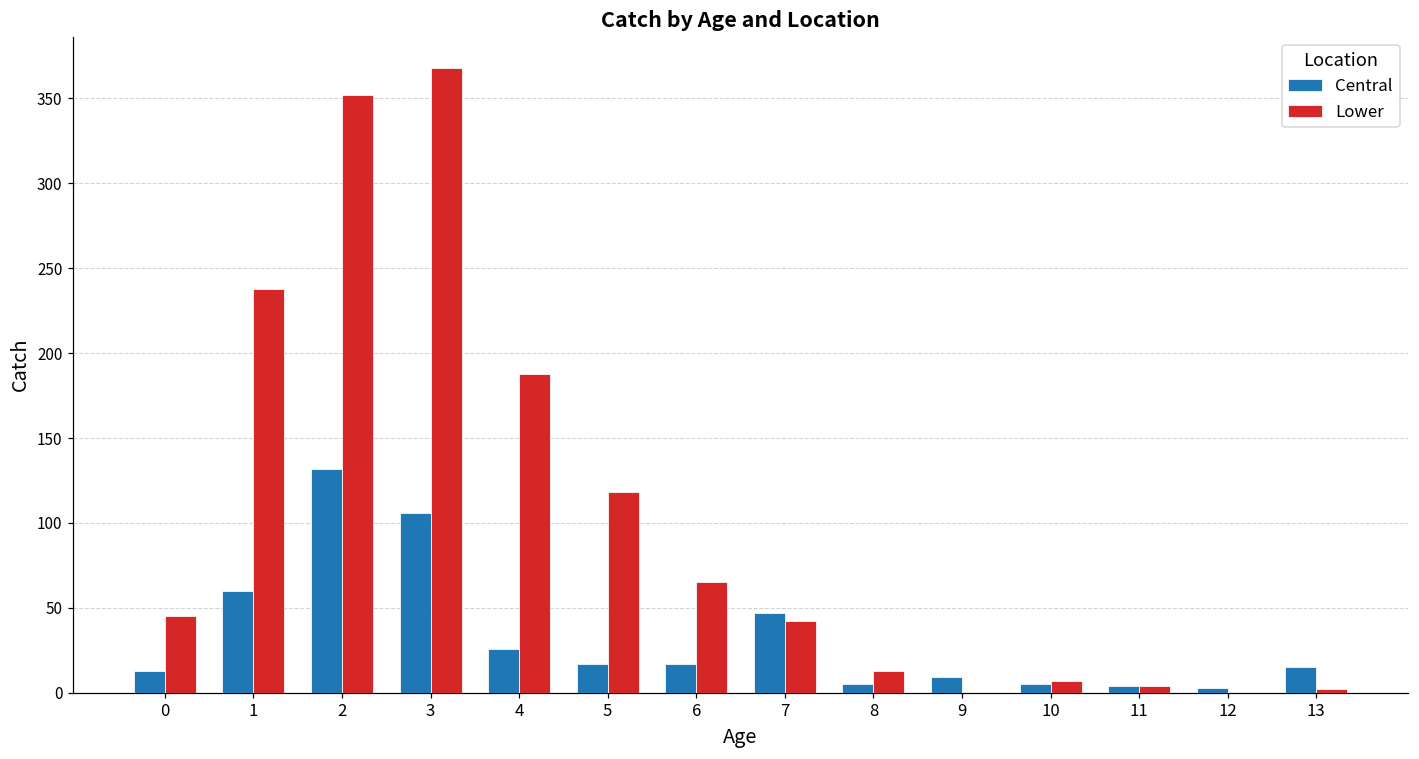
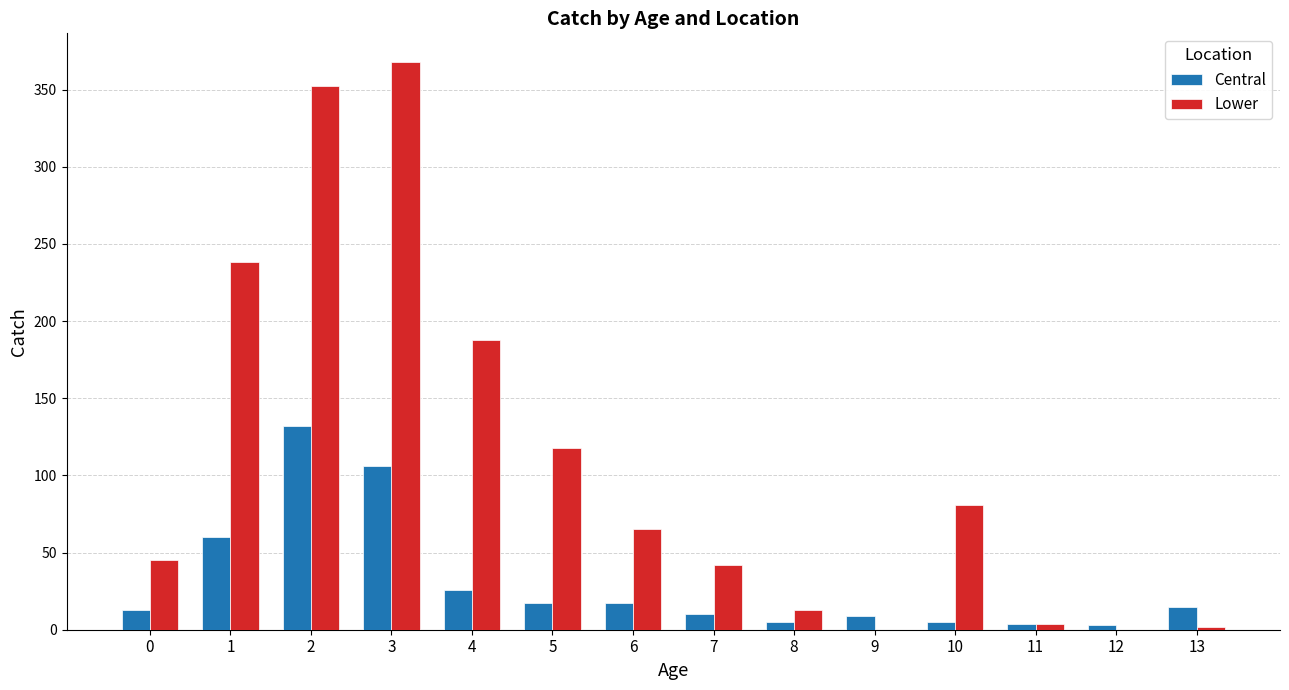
Central, 7: 47 -> 10
Lower, 10: 7 -> 81
